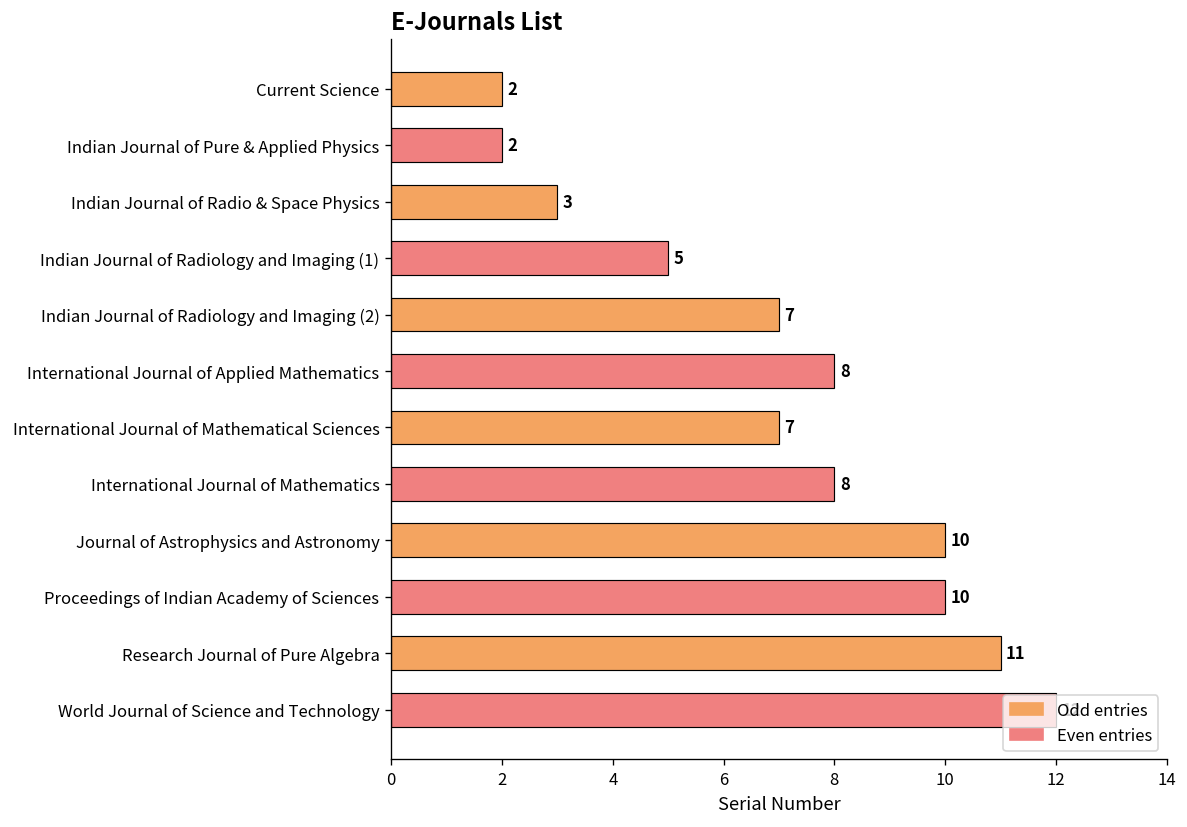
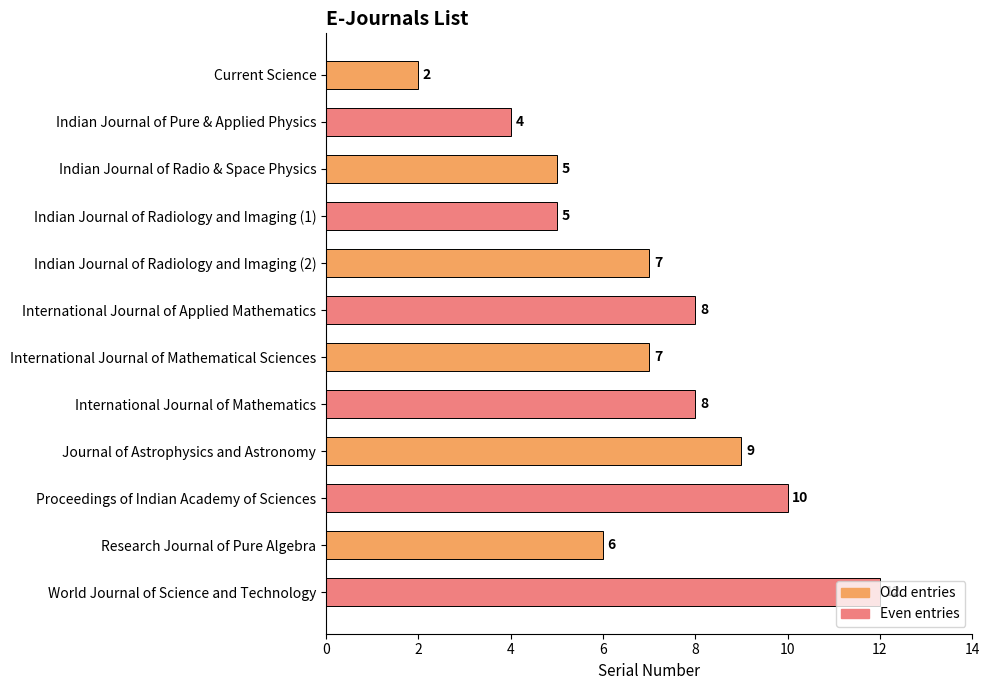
Indian Journal of Pure & Applied Physics: 2 -> 4
Indian Journal of Radio & Space Physics: 3 -> 5
Journal of Astrophysics and Astronomy: 10 -> 9
Research Journal of Pure Algebra: 11 -> 6
